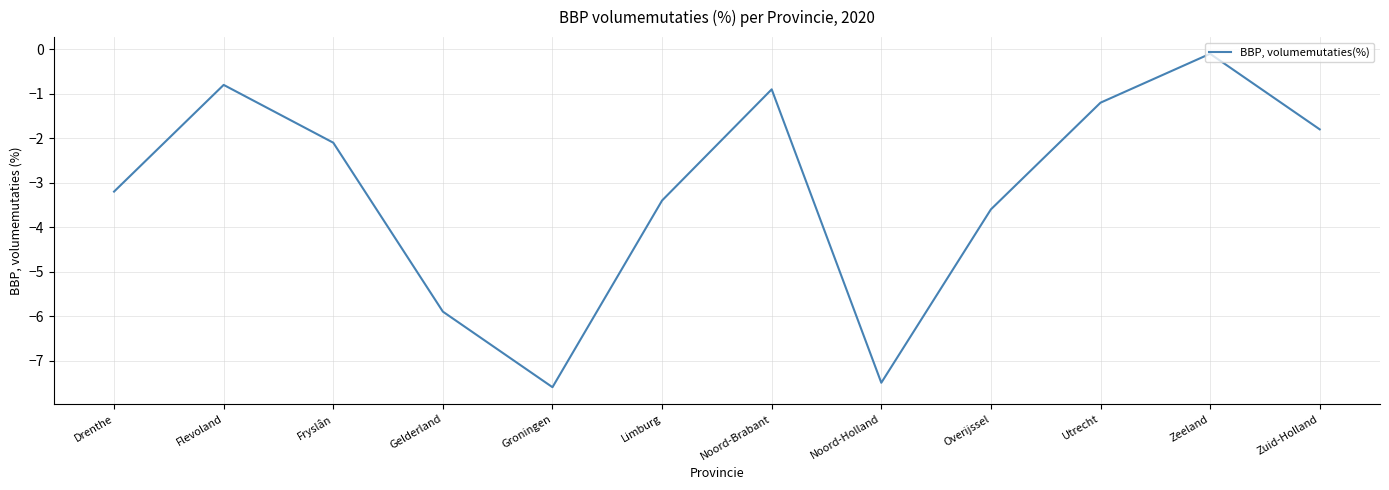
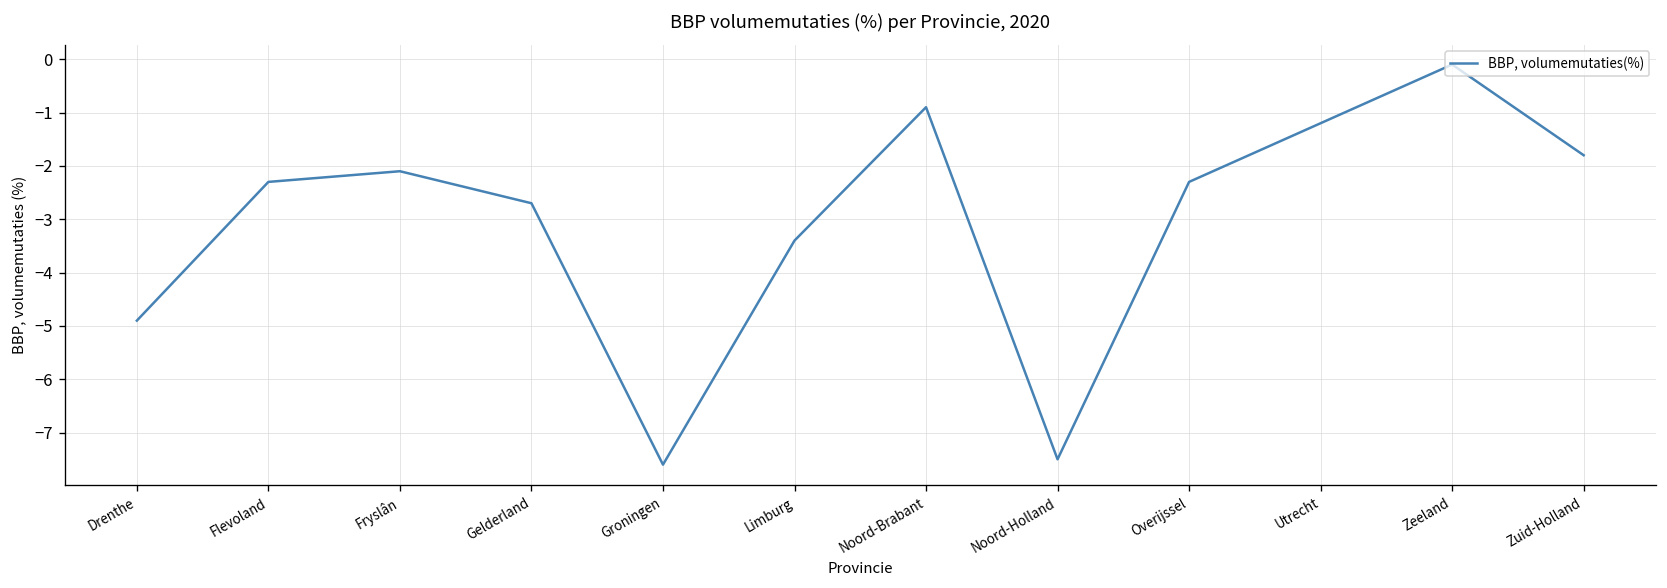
Drenthe: -3.2 -> -4.9
Flevoland: -0.8 -> -2.3
Gelderland: -5.9 -> -2.7
Overijssel: -3.6 -> -2.3
